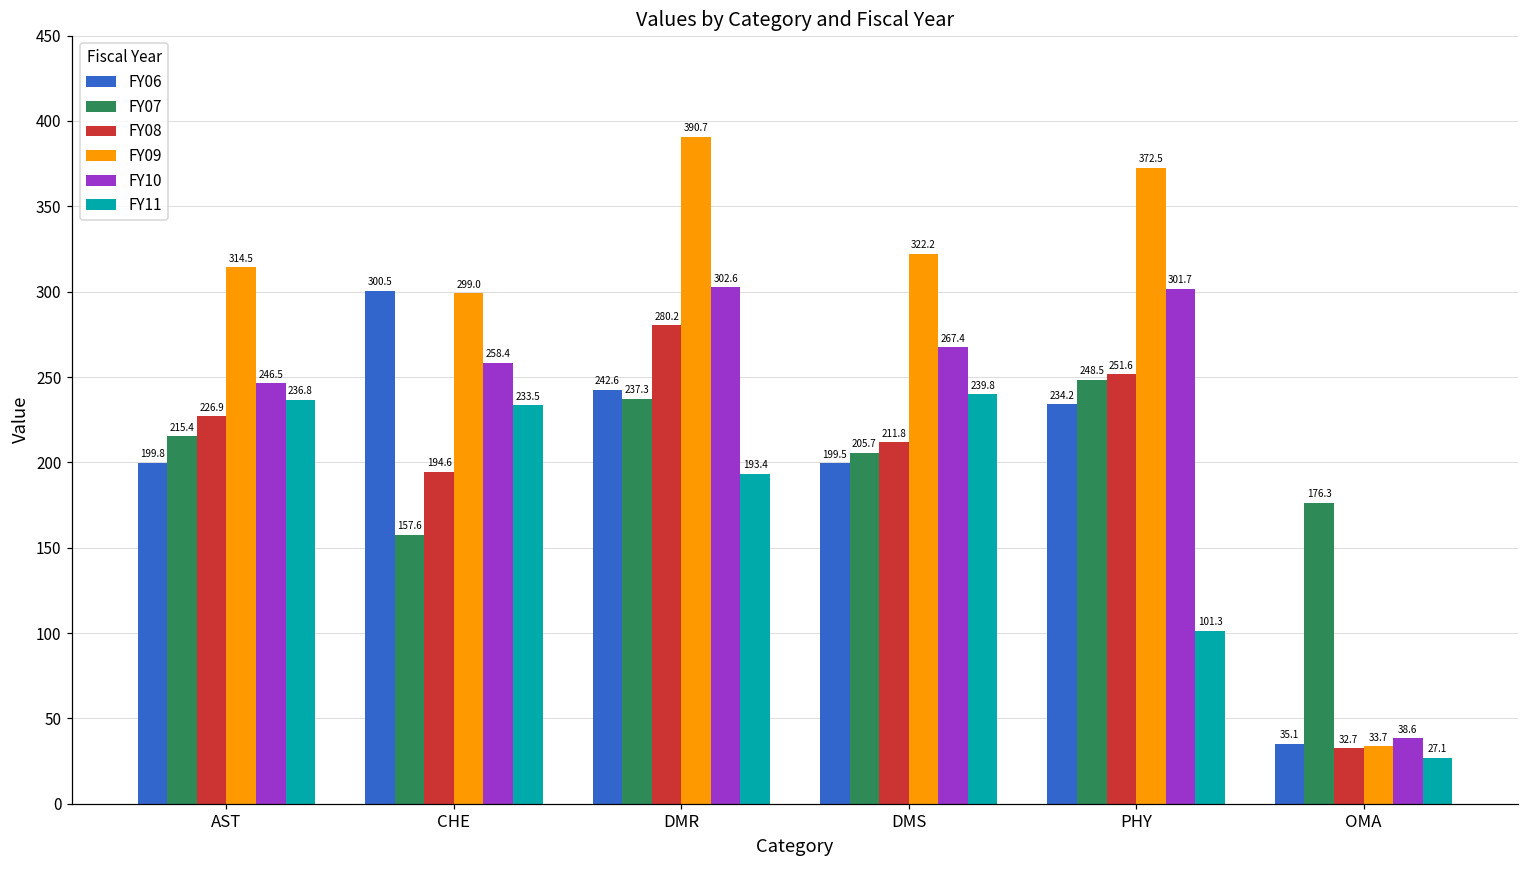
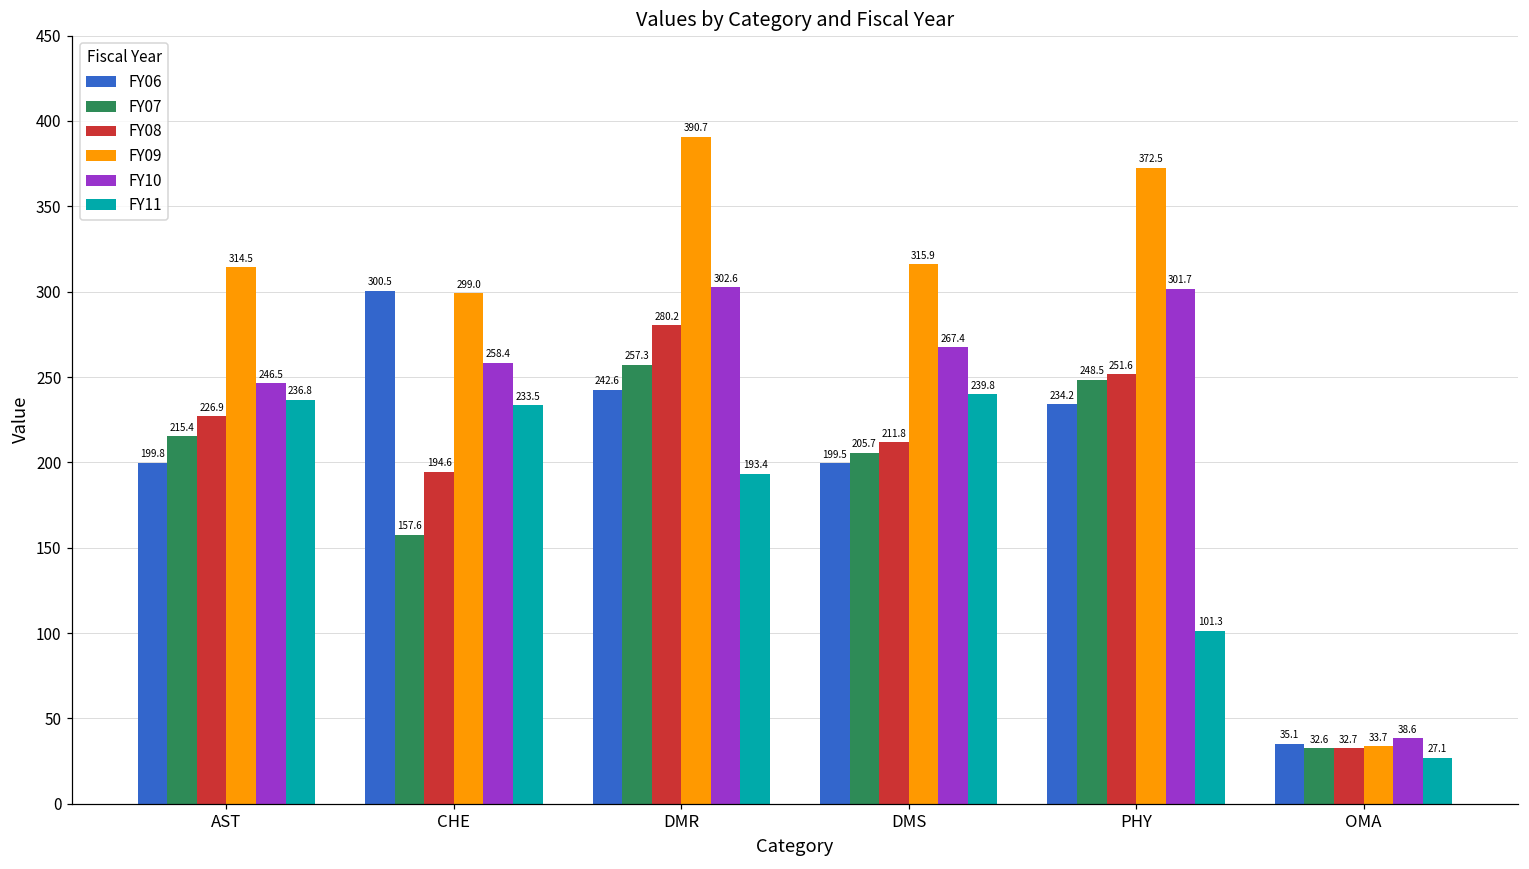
FY07, DMR: 237.3 -> 257.3
FY09, DMS: 322.2 -> 315.9
FY07, OMA: 176.3 -> 32.6
